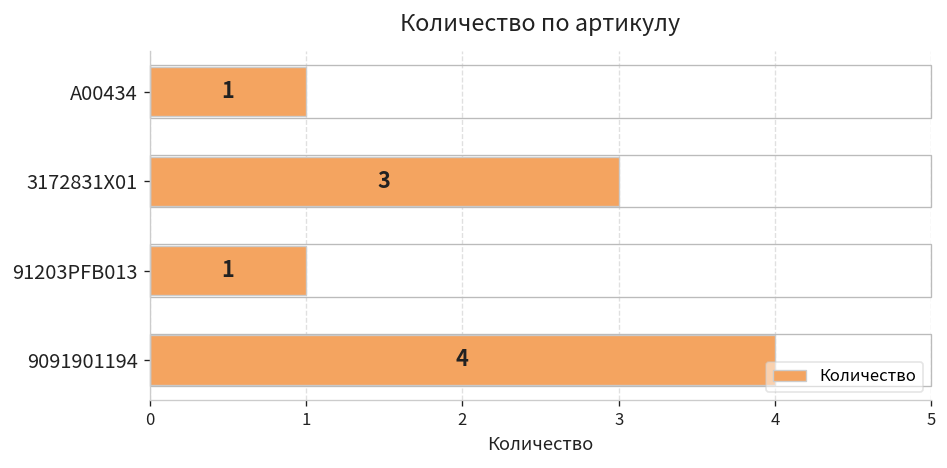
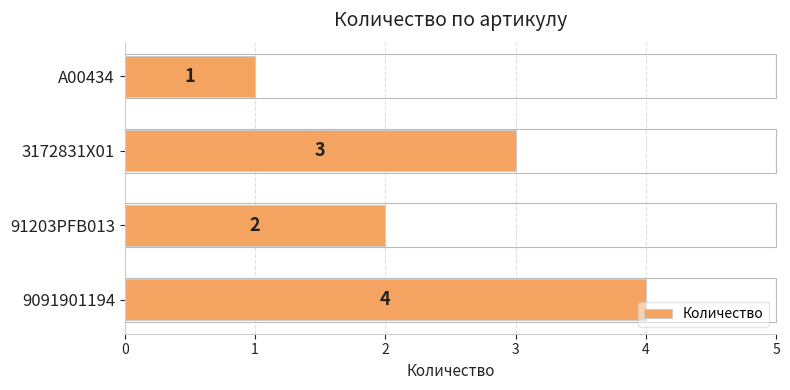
91203PFB013: 1 -> 2
